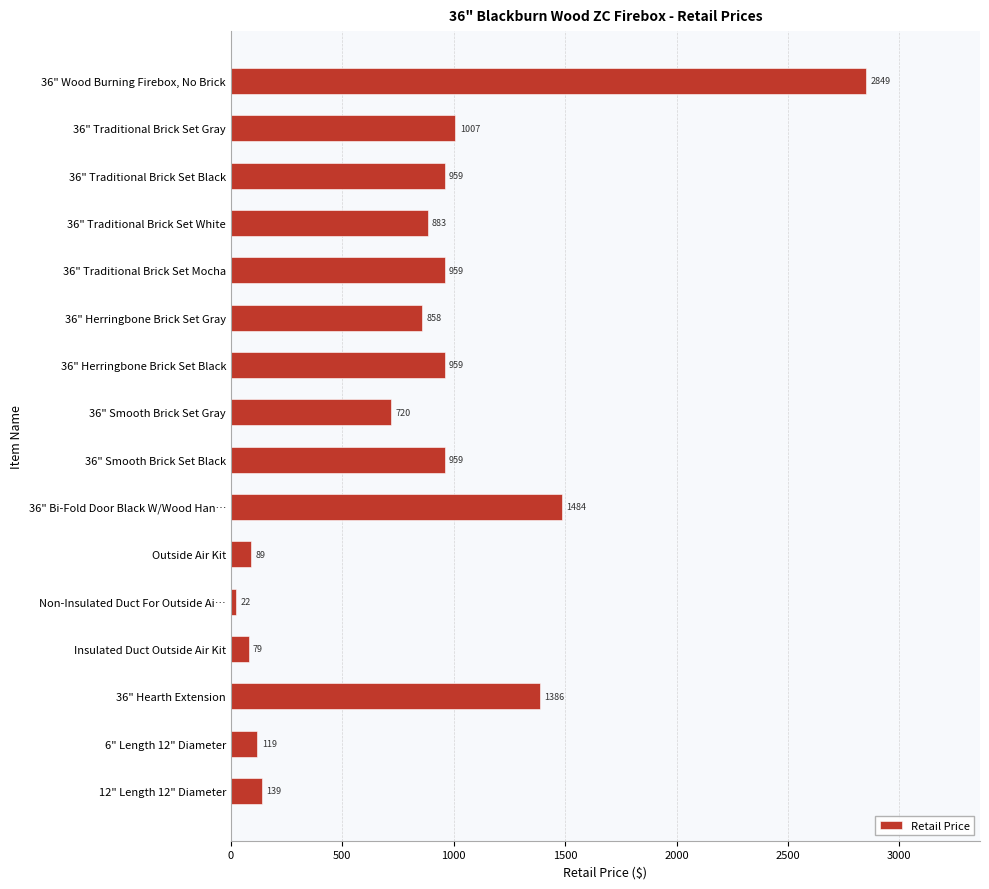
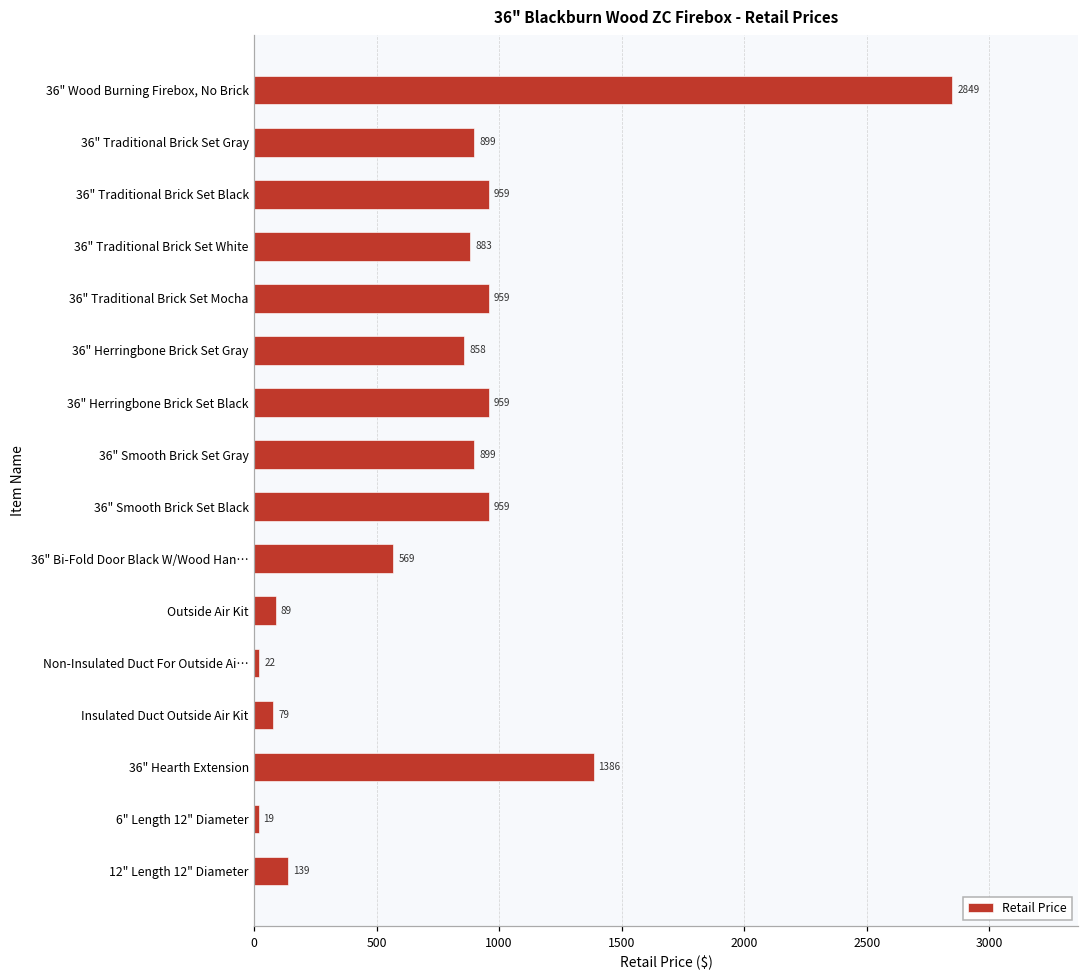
36" Traditional Brick Set Gray: 1007 -> 899
36" Smooth Brick Set Gray: 720 -> 899
36" Bi-Fold Door Black W/Wood Han…: 1484 -> 569
6" Length 12" Diameter: 119 -> 19
